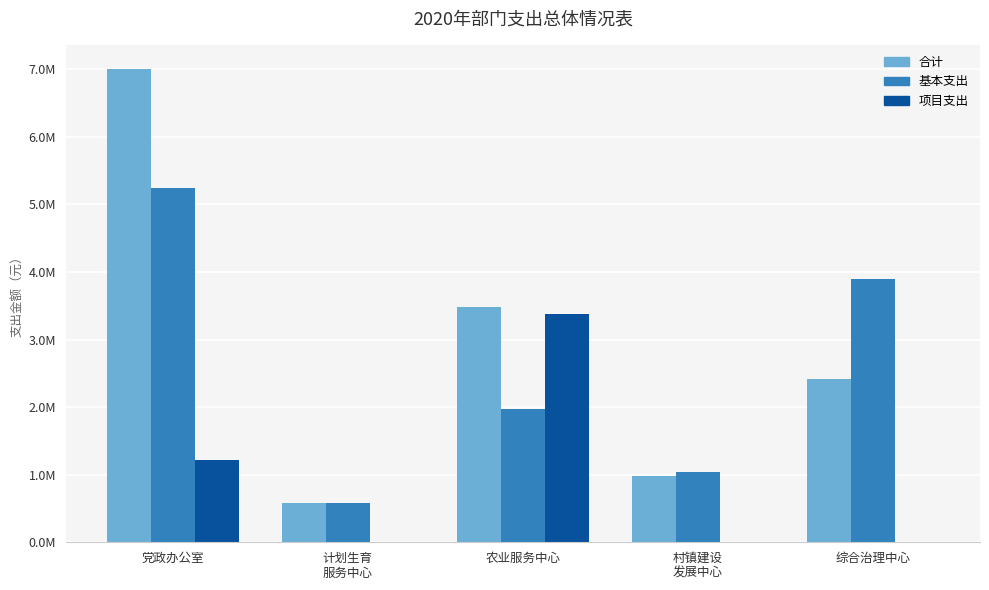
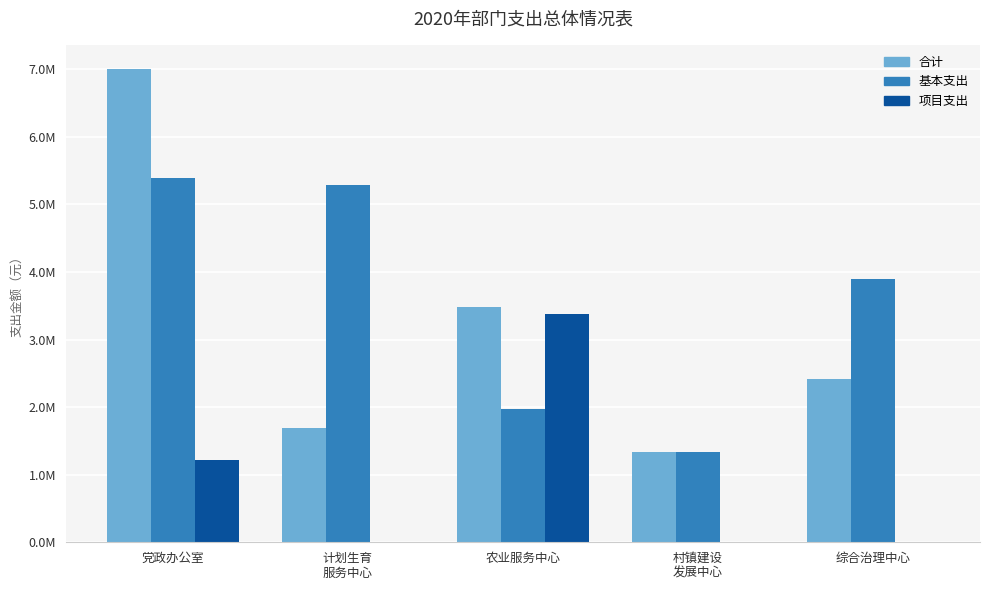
基本支出, 党政办公室: 5200000 -> 5400000
合计, 计划生育 服务中心: 600000 -> 1700000
基本支出, 计划生育 服务中心: 600000 -> 5300000
合计, 村镇建设 发展中心: 1000000 -> 1300000
基本支出, 村镇建设 发展中心: 1000000 -> 1300000
